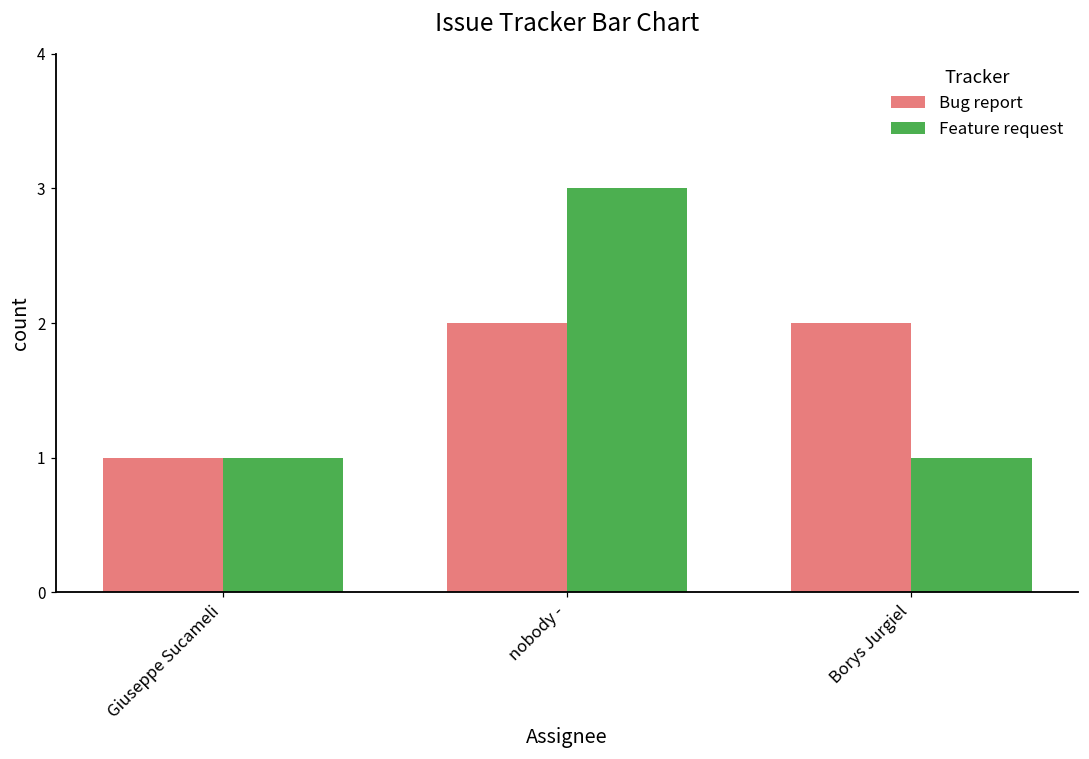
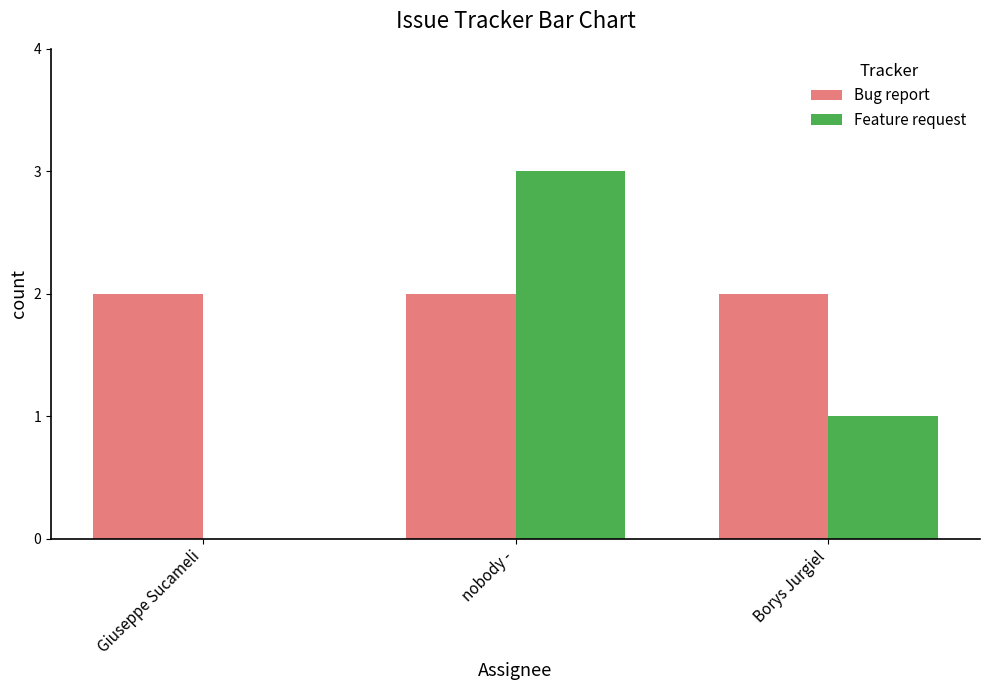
Bug report, Giuseppe Sucameli: 1 -> 2
Feature request, Giuseppe Sucameli: 1 -> 0
